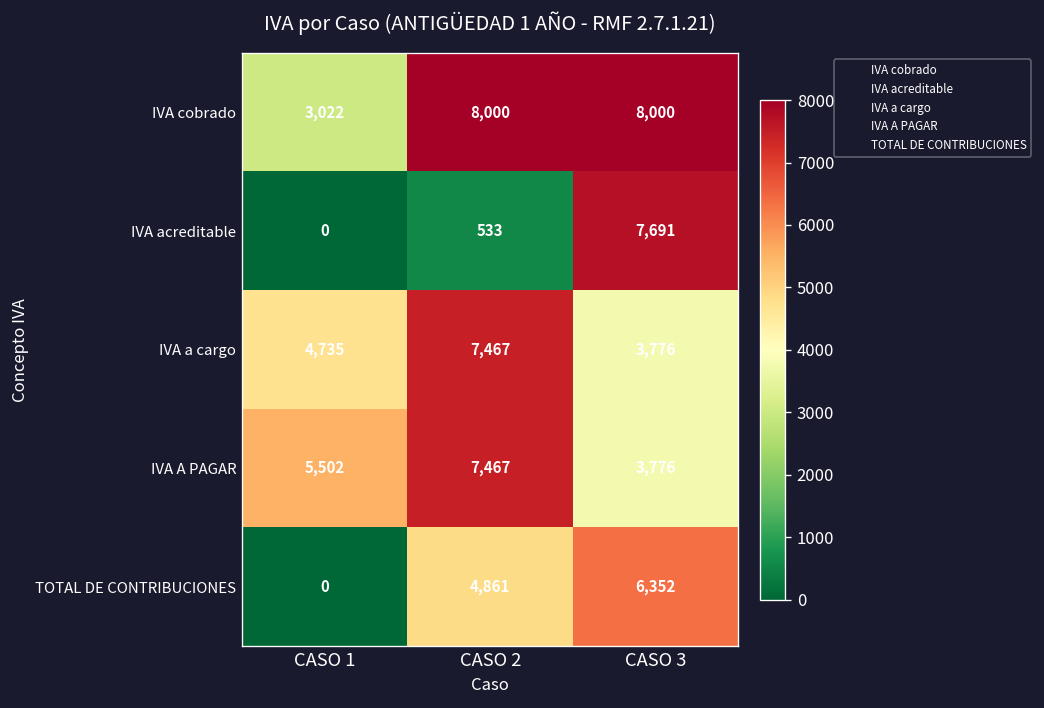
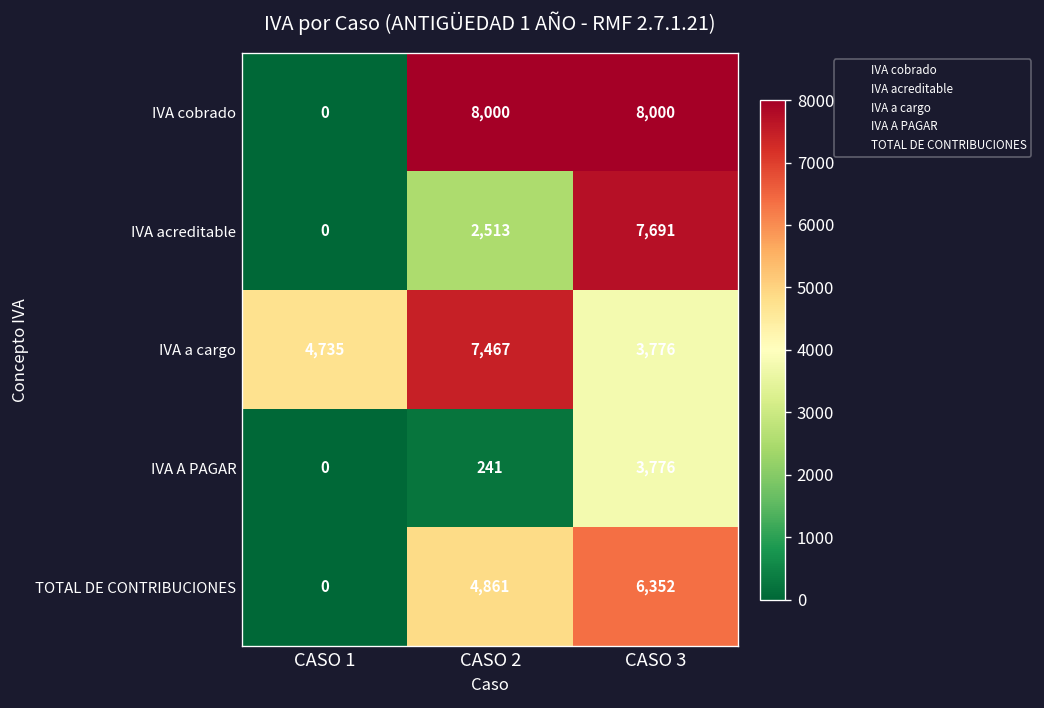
IVA cobrado, CASO 1: 3,022 -> 0
IVA acreditable, CASO 2: 533 -> 2,513
IVA A PAGAR, CASO 1: 5,502 -> 0
IVA A PAGAR, CASO 2: 7,467 -> 241
